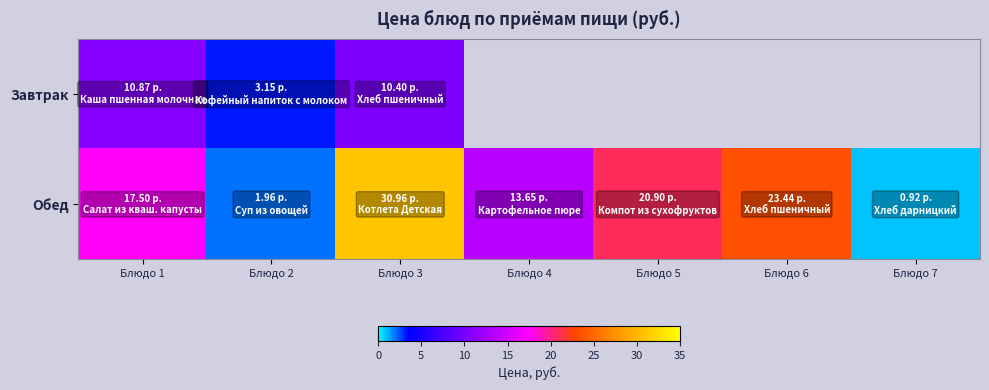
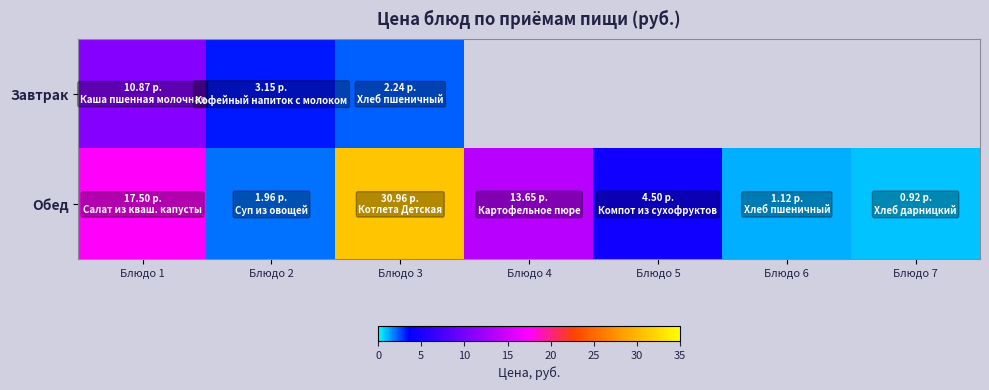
Завтрак, Блюдо 3: 10.40 -> 2.24
Обед, Блюдо 5: 20.90 -> 4.50
Обед, Блюдо 6: 23.44 -> 1.12
